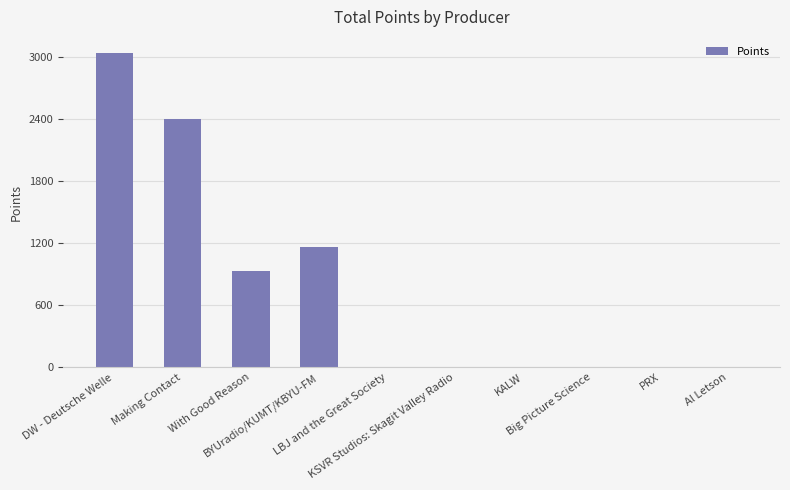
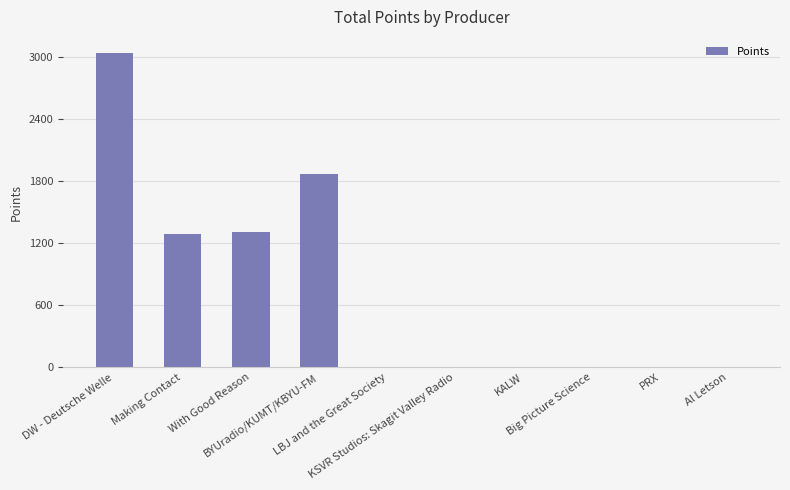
Making Contact: 2400 -> 1290
With Good Reason: 930 -> 1310
BYUradio/KUMT/KBYU-FM: 1160 -> 1870
